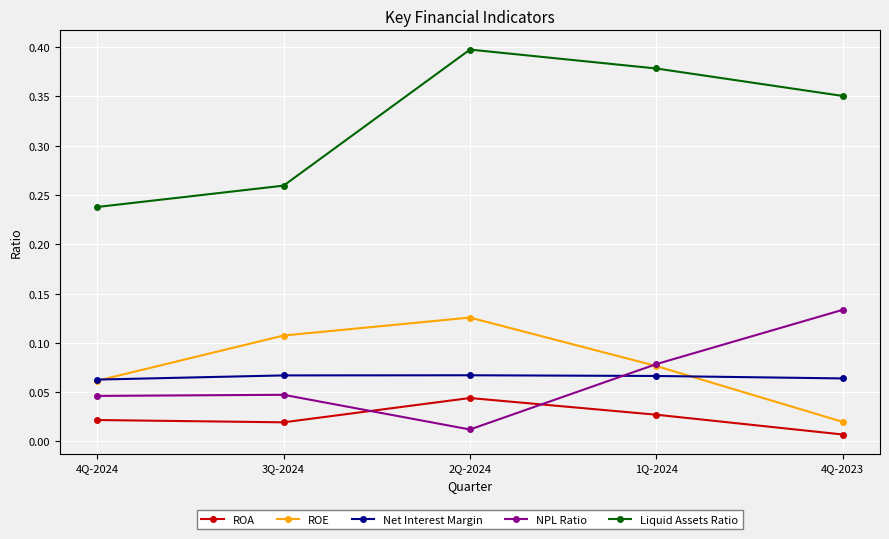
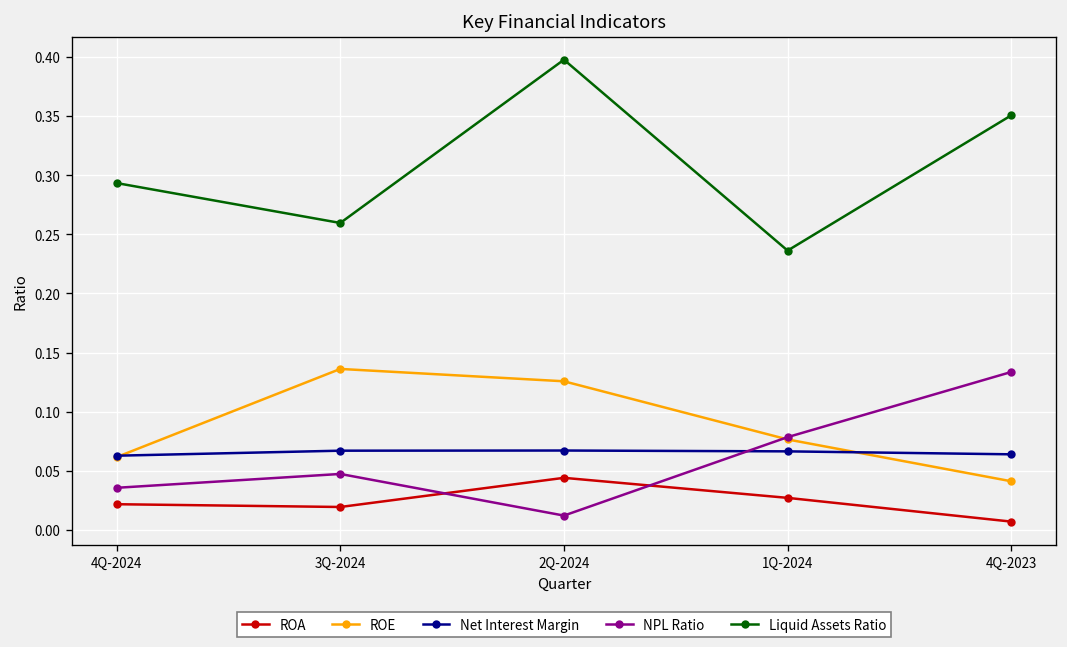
NPL Ratio, 4Q-2024: 0.05 -> 0.04
Liquid Assets Ratio, 4Q-2024: 0.24 -> 0.29
ROE, 3Q-2024: 0.11 -> 0.14
Liquid Assets Ratio, 1Q-2024: 0.38 -> 0.24
ROE, 4Q-2023: 0.02 -> 0.04
